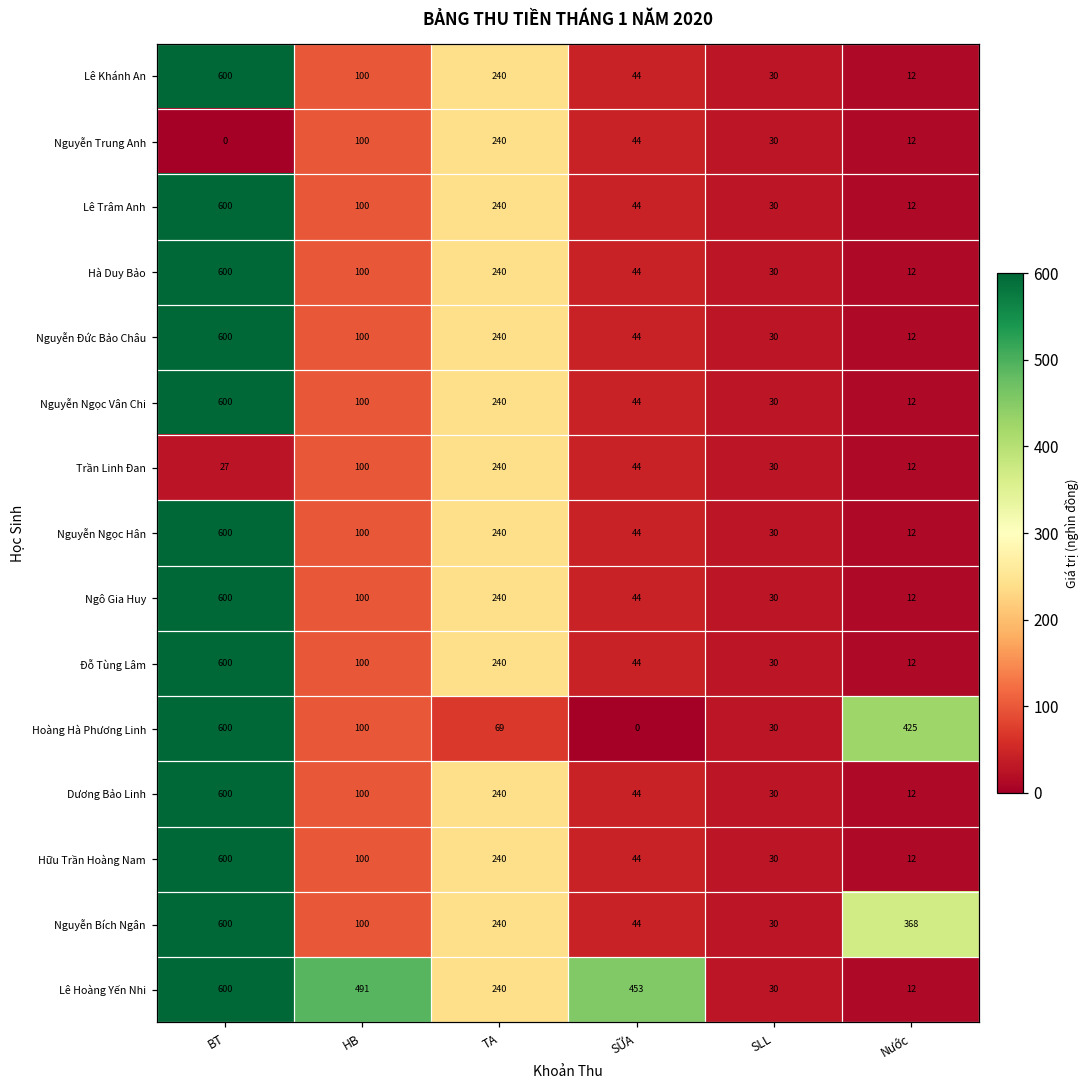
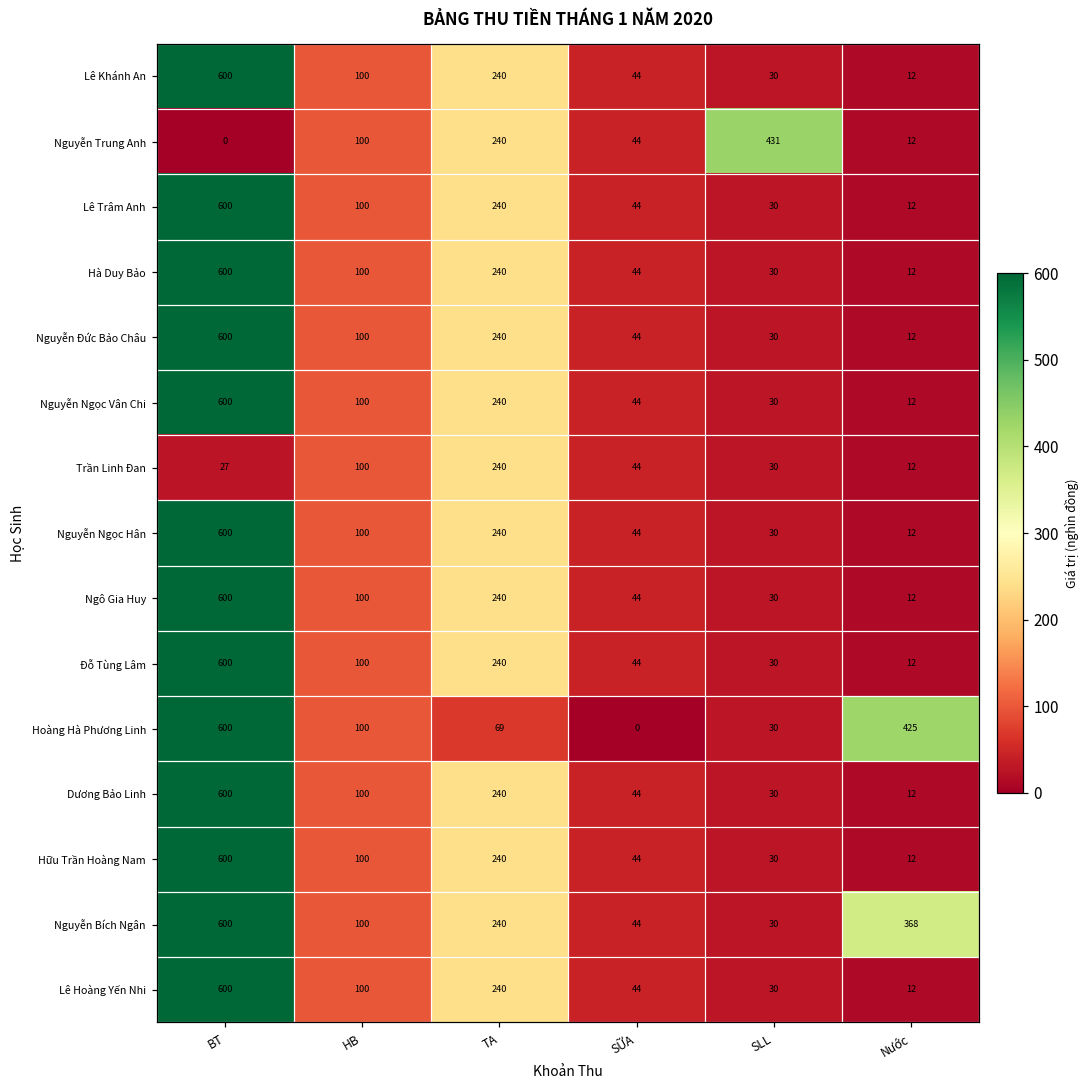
Nguyễn Trung Anh, SLL: 30 -> 431
Lê Hoàng Yến Nhi, HB: 491 -> 100
Lê Hoàng Yến Nhi, SỮA: 453 -> 44
